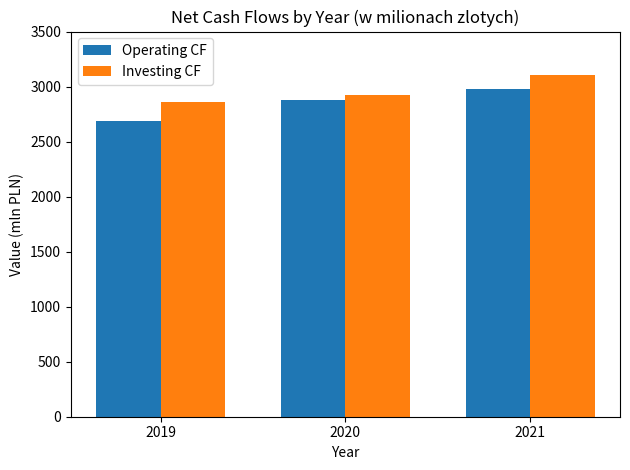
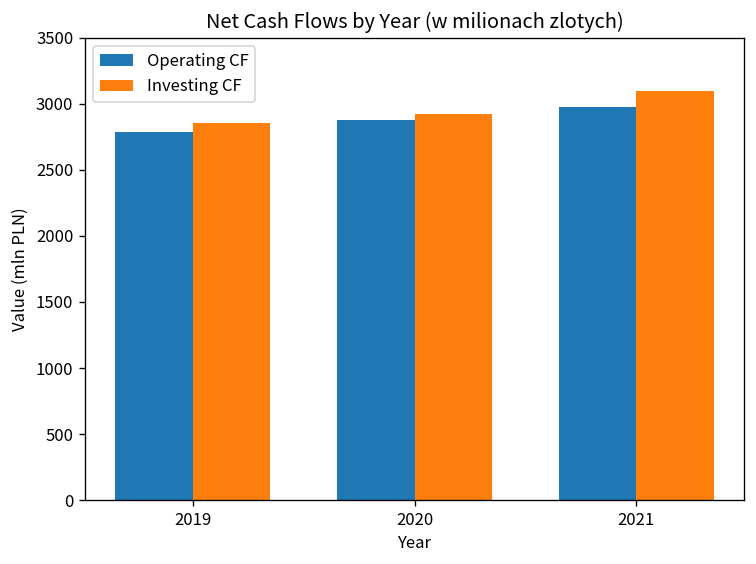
Operating CF, 2019: 2690 -> 2790
